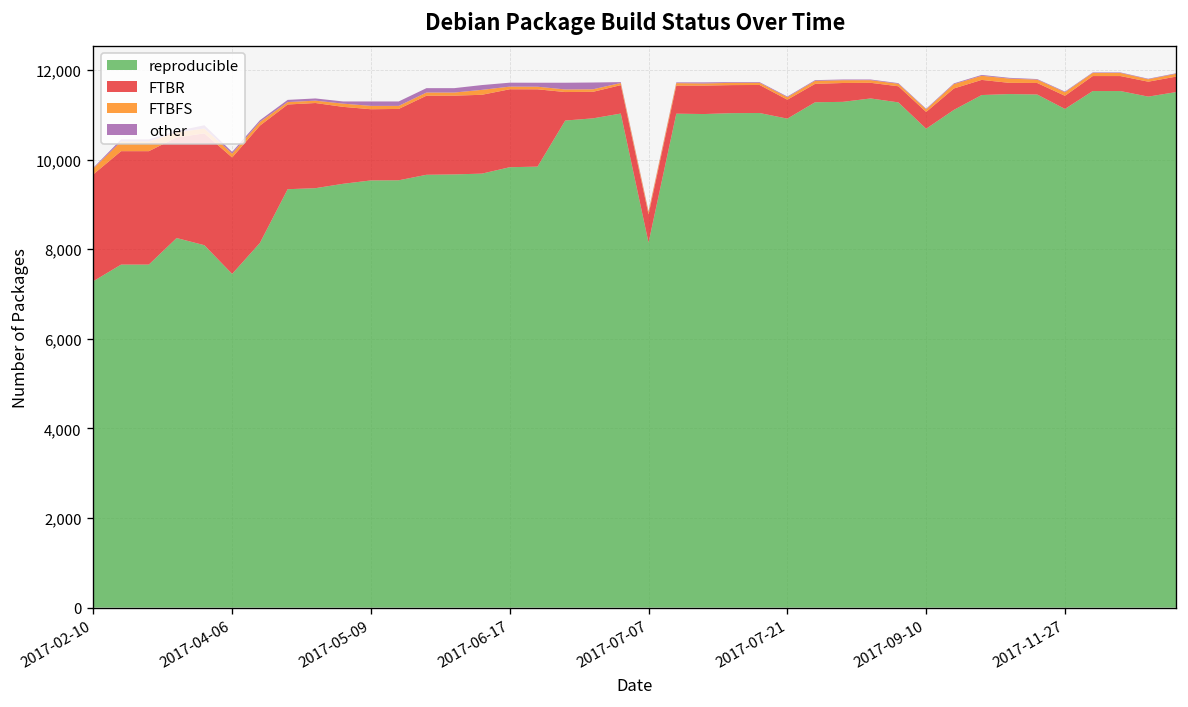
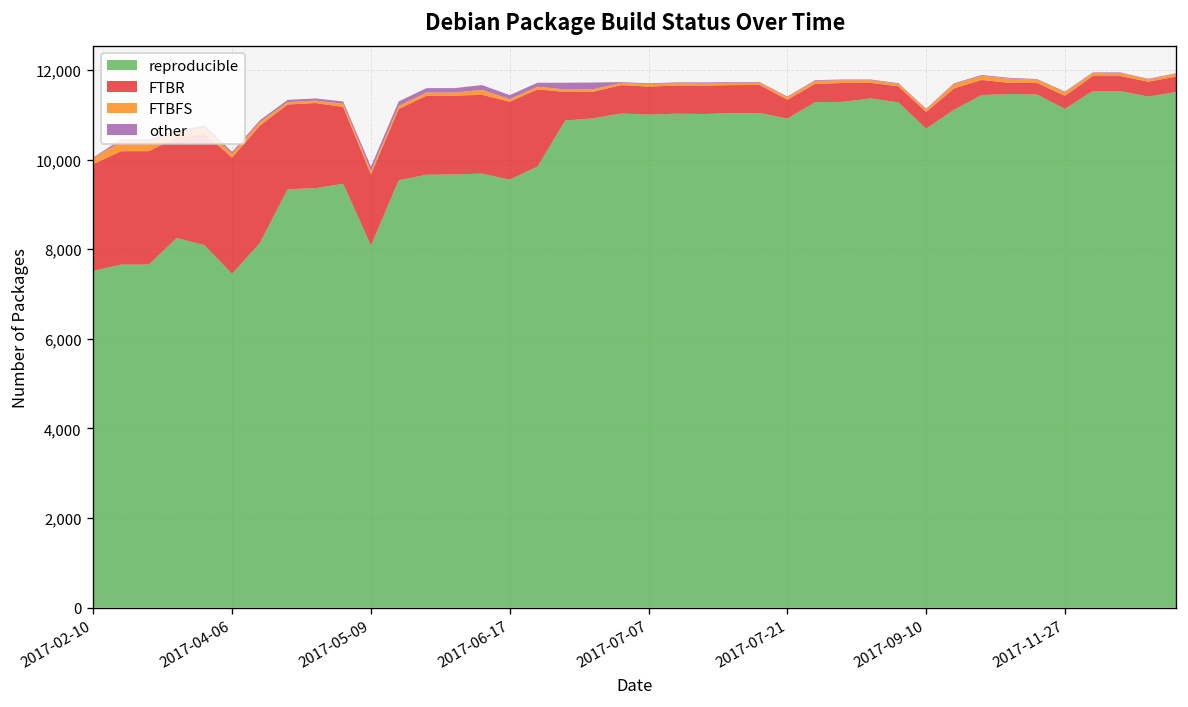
reproducible, 2017-02-10: 7,300 -> 7,500
reproducible, 2017-05-09: 9,500 -> 8,100
reproducible, 2017-06-17: 9,800 -> 9,600
reproducible, 2017-07-07: 8,100 -> 11,000
